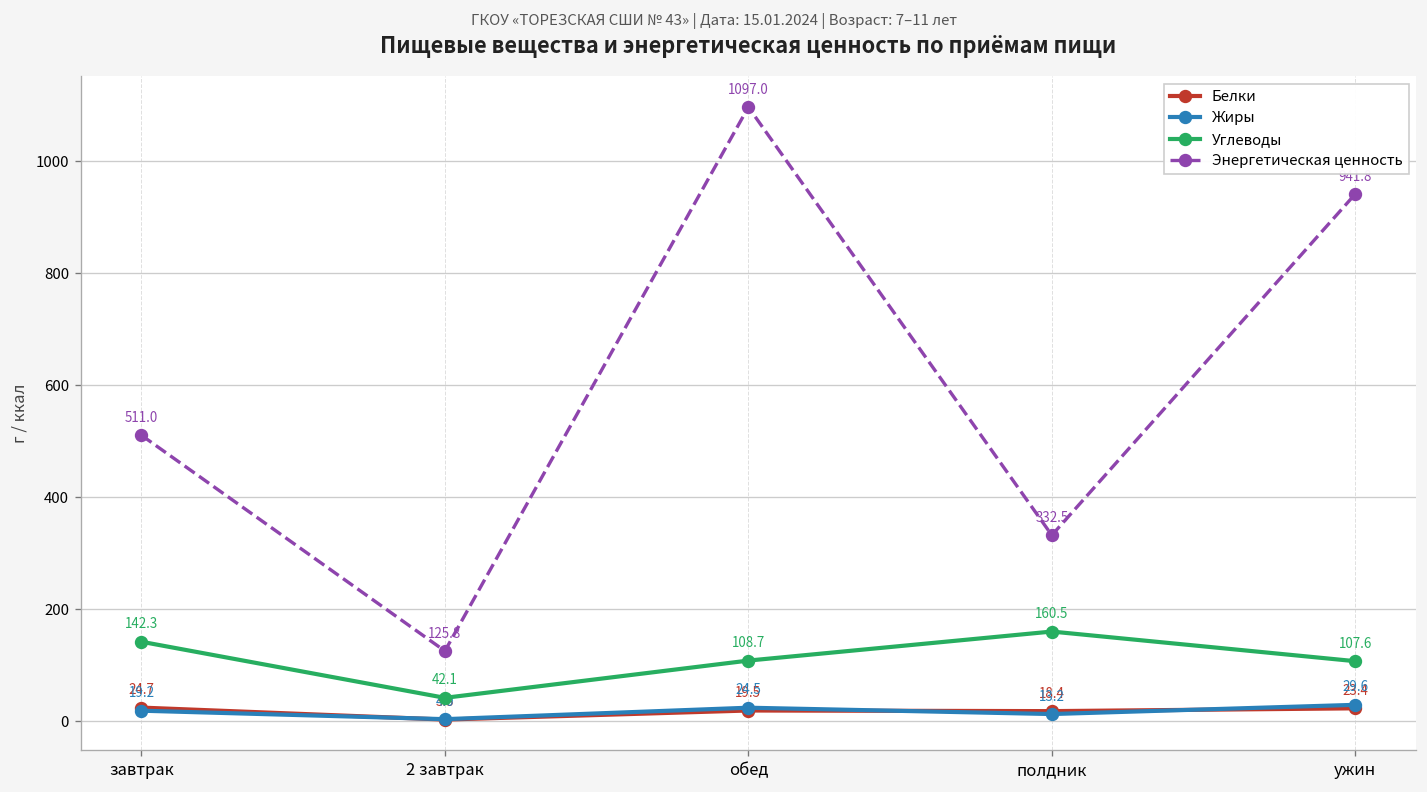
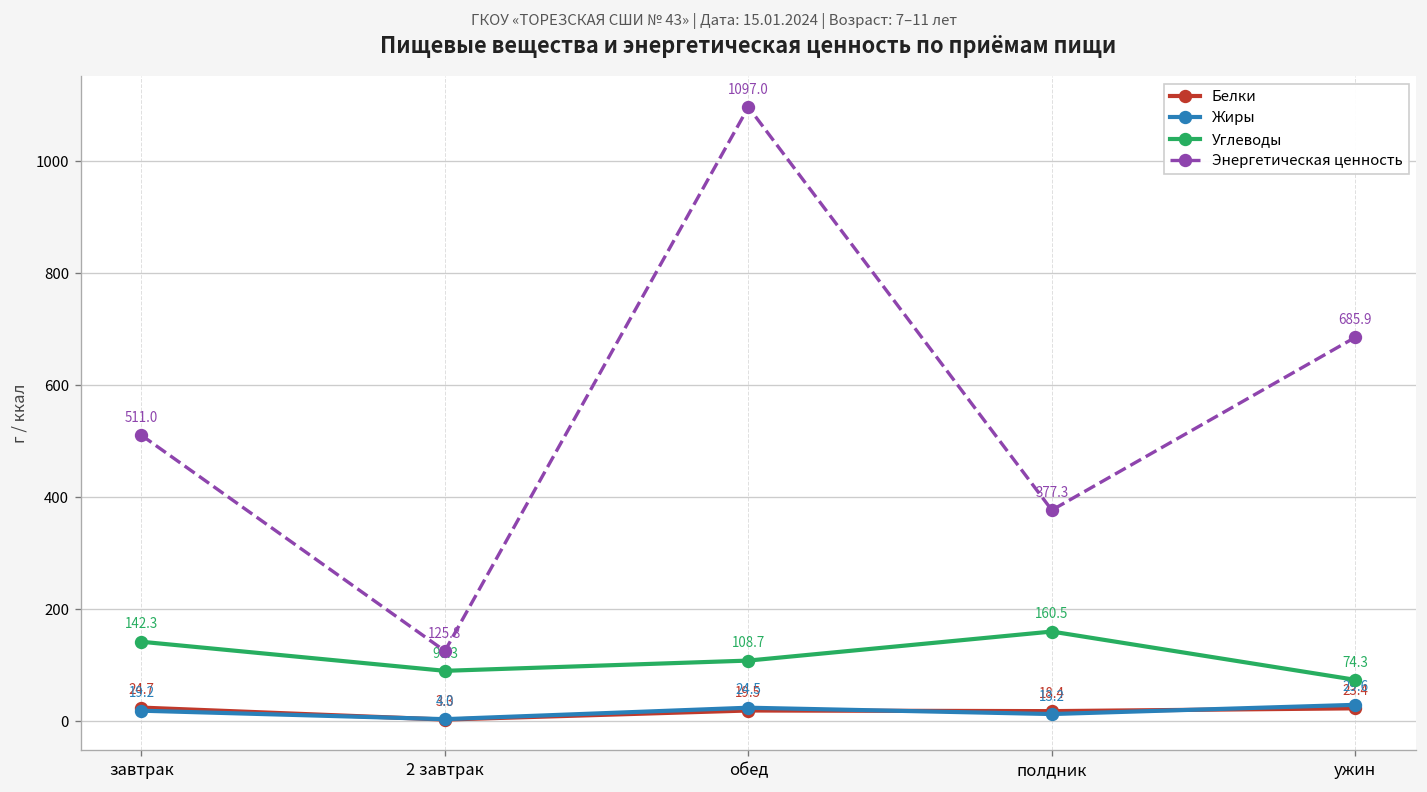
Углеводы, 2 завтрак: 42.1 -> 90.3
Энергетическая ценность, полдник: 332.5 -> 377.3
Углеводы, ужин: 107.6 -> 74.3
Энергетическая ценность, ужин: 940 -> 690
